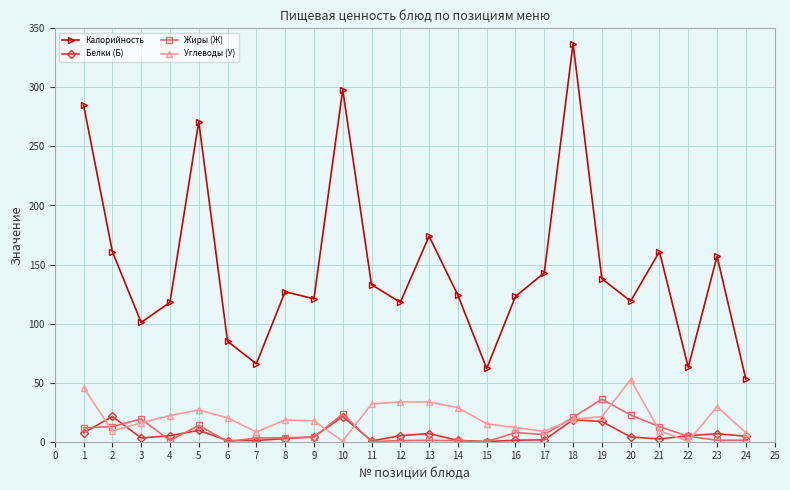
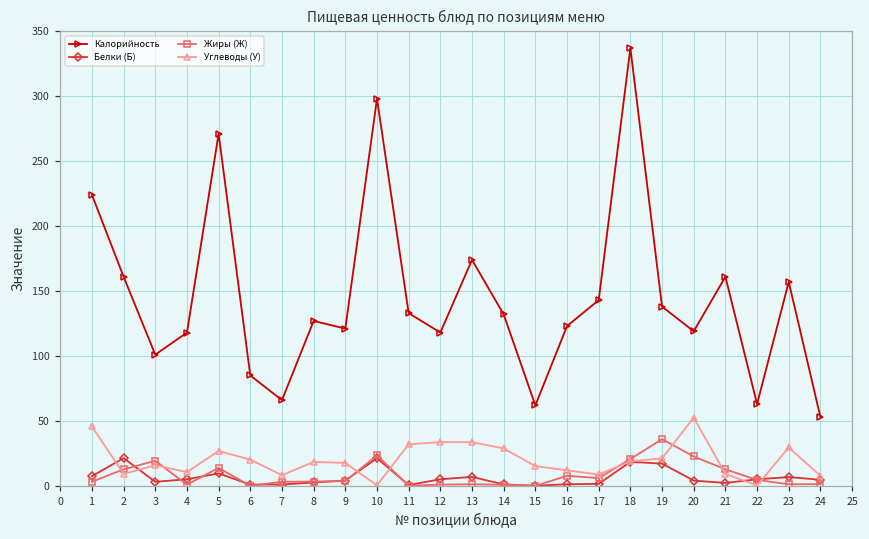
Калорийность, 1: 285 -> 224
Жиры (Ж), 1: 12 -> 3
Углеводы (У), 4: 22 -> 11
Калорийность, 14: 124 -> 132
